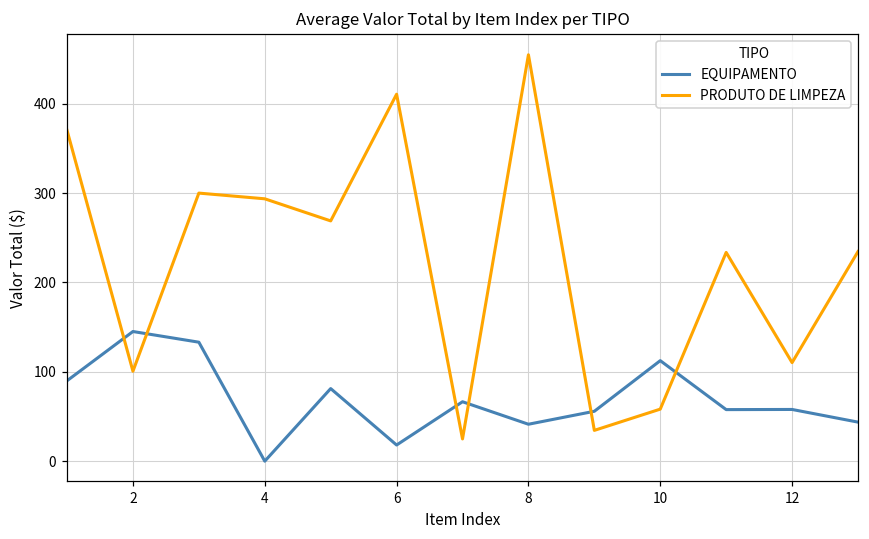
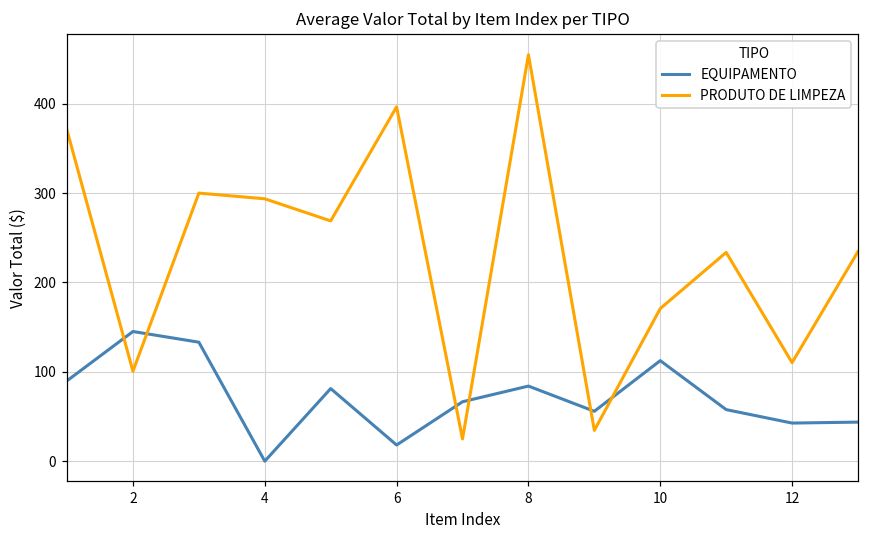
PRODUTO DE LIMPEZA, 6: 410 -> 400
EQUIPAMENTO, 8: 40 -> 80
PRODUTO DE LIMPEZA, 10: 60 -> 170
EQUIPAMENTO, 12: 60 -> 40
